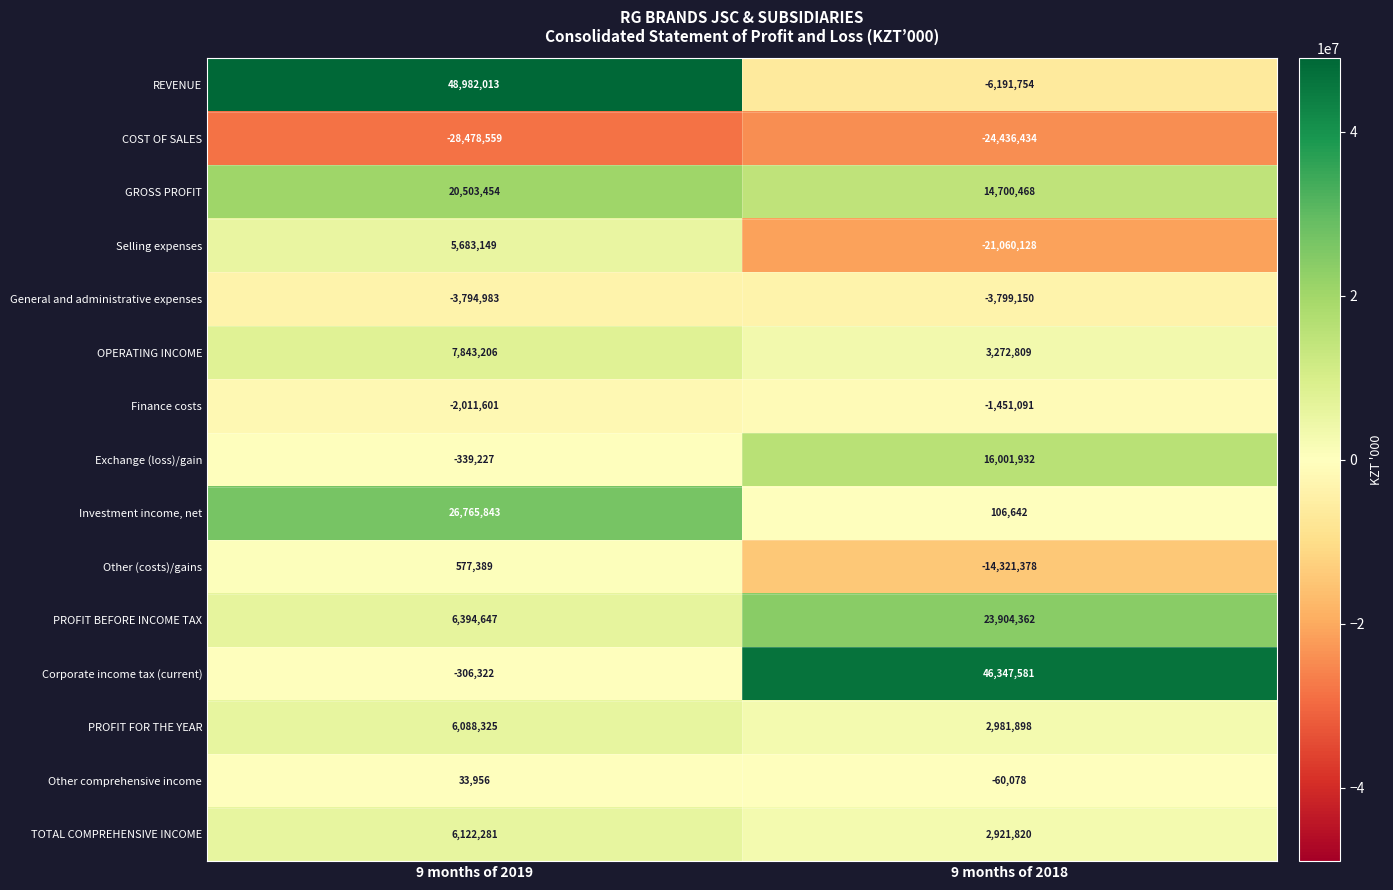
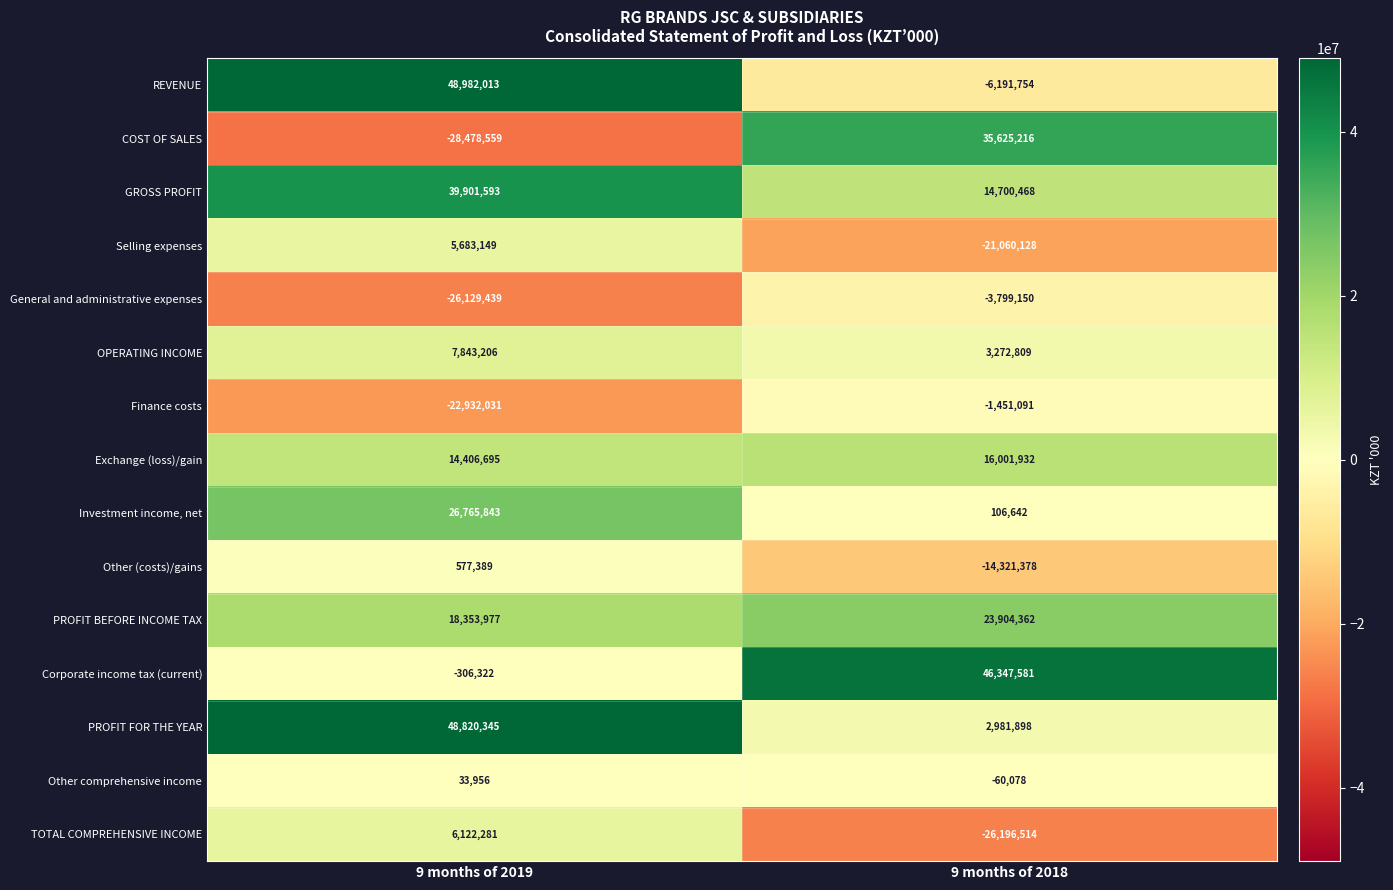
COST OF SALES, 9 months of 2018: -24,436,434 -> 35,625,216
GROSS PROFIT, 9 months of 2019: 20,503,454 -> 39,901,593
General and administrative expenses, 9 months of 2019: -3,794,983 -> -26,129,439
Finance costs, 9 months of 2019: -2,011,601 -> -22,932,031
Exchange (loss)/gain, 9 months of 2019: -339,227 -> 14,406,695
PROFIT BEFORE INCOME TAX, 9 months of 2019: 6,394,647 -> 18,353,977
PROFIT FOR THE YEAR, 9 months of 2019: 6,088,325 -> 48,820,345
TOTAL COMPREHENSIVE INCOME, 9 months of 2018: 2,921,820 -> -26,196,514
